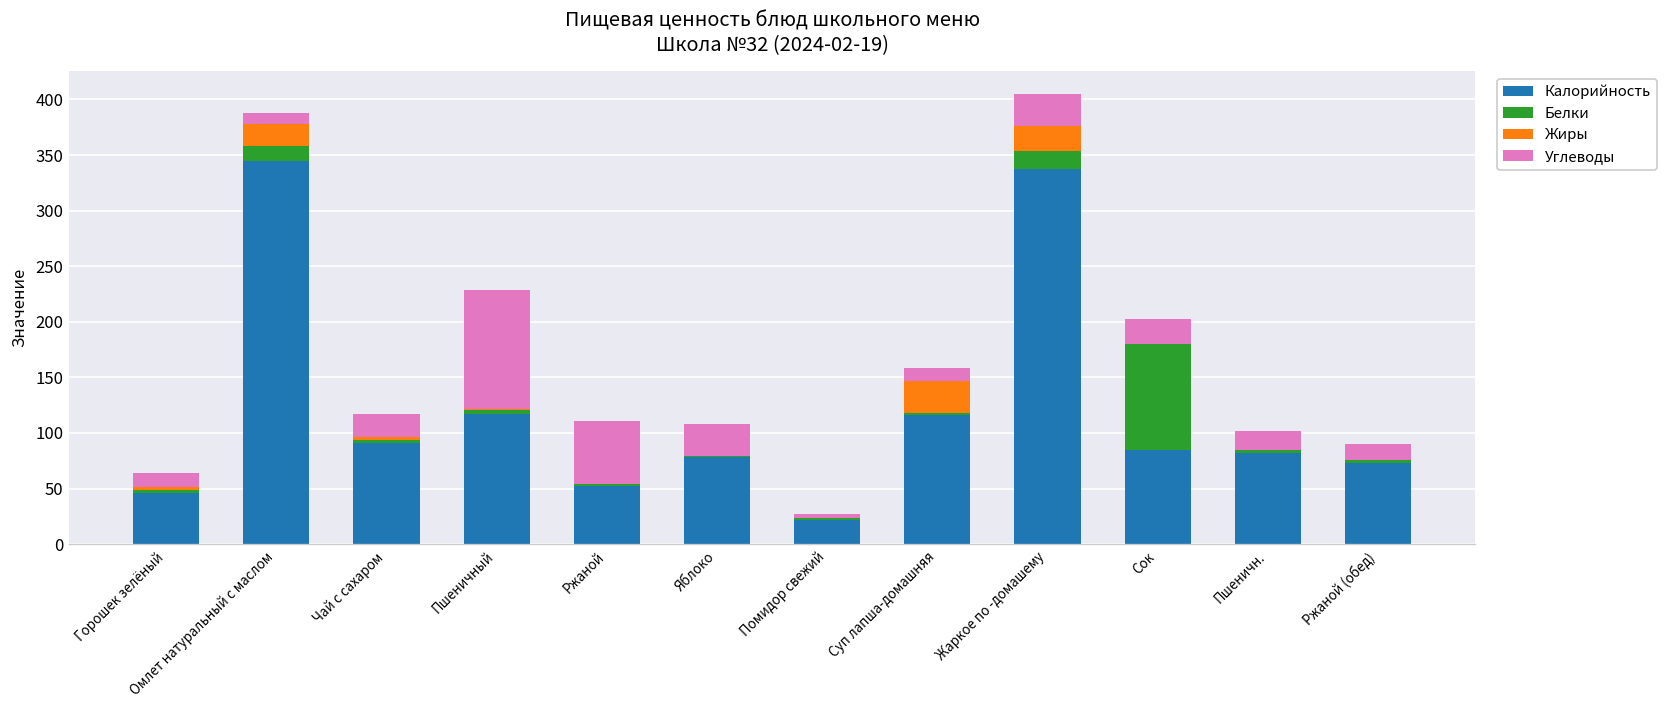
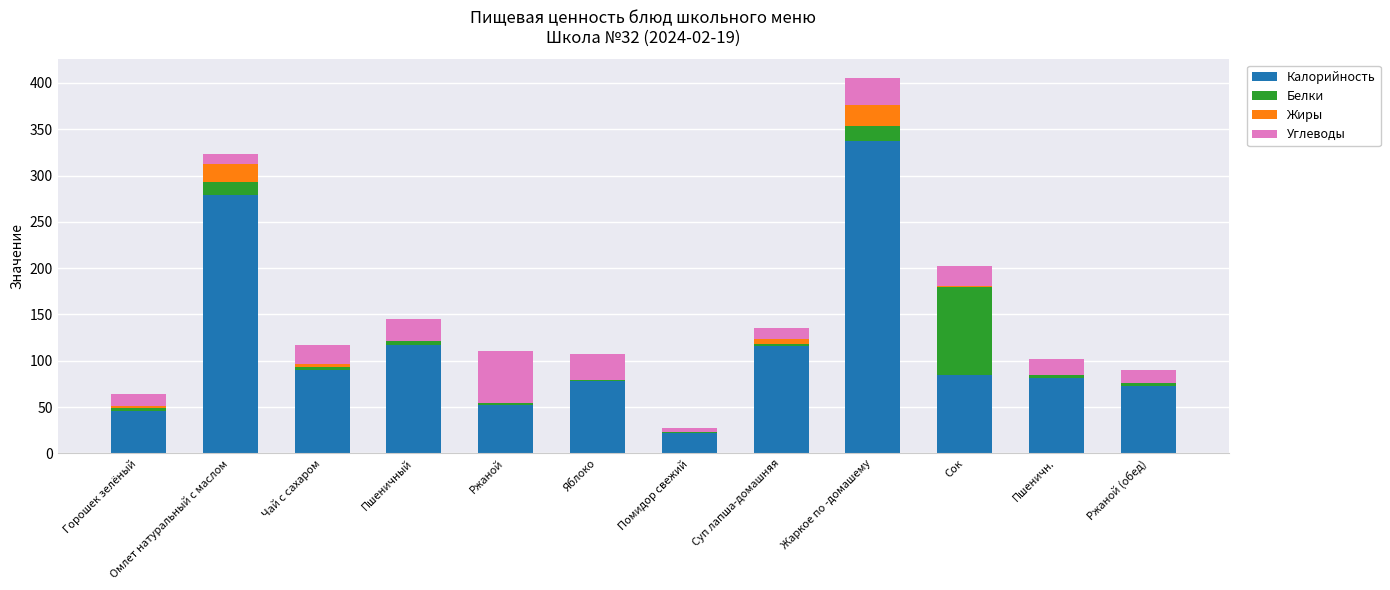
Калорийность, Омлет натуральный с маслом: 340 -> 280
Углеводы, Пшеничный: 110 -> 20
Жиры, Суп лапша-домашняя: 30 -> 10
